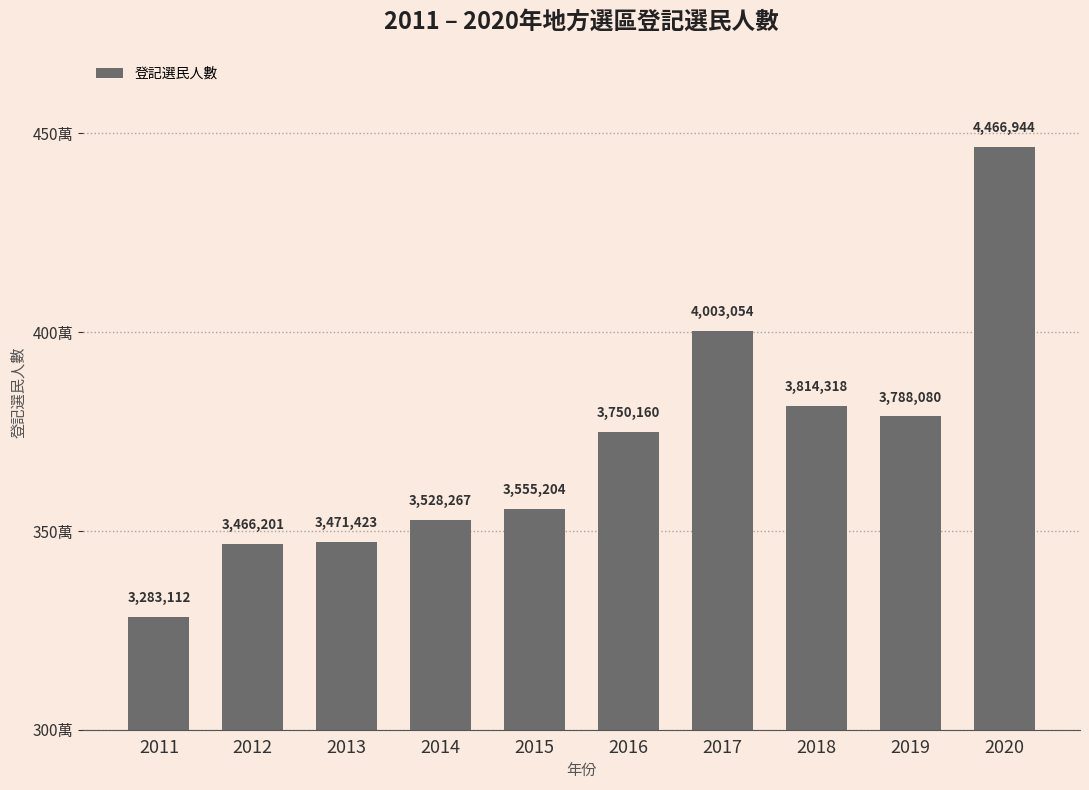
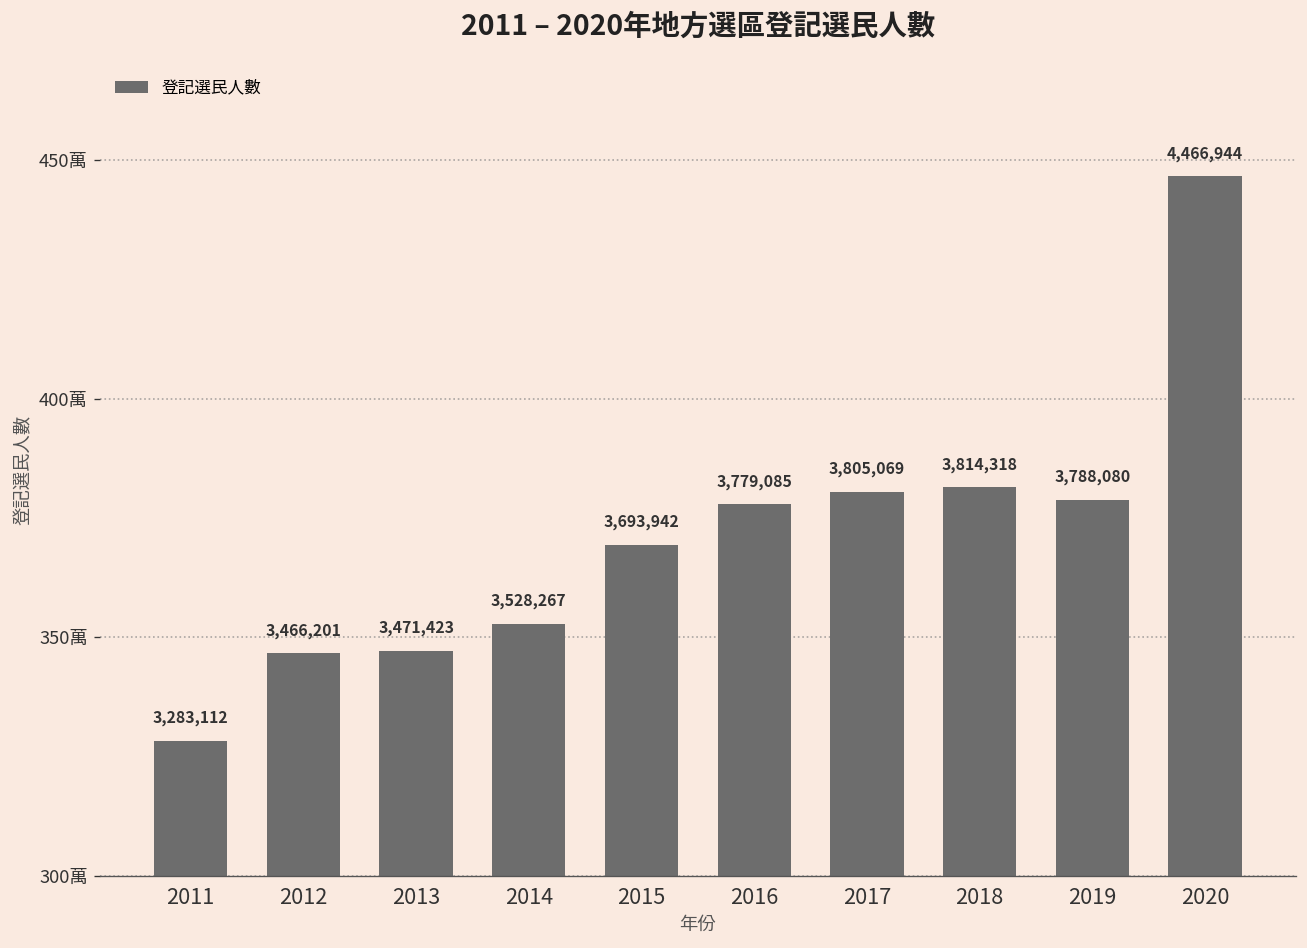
2015: 3,555,204 -> 3,693,942
2016: 3,750,160 -> 3,779,085
2017: 4,003,054 -> 3,805,069
